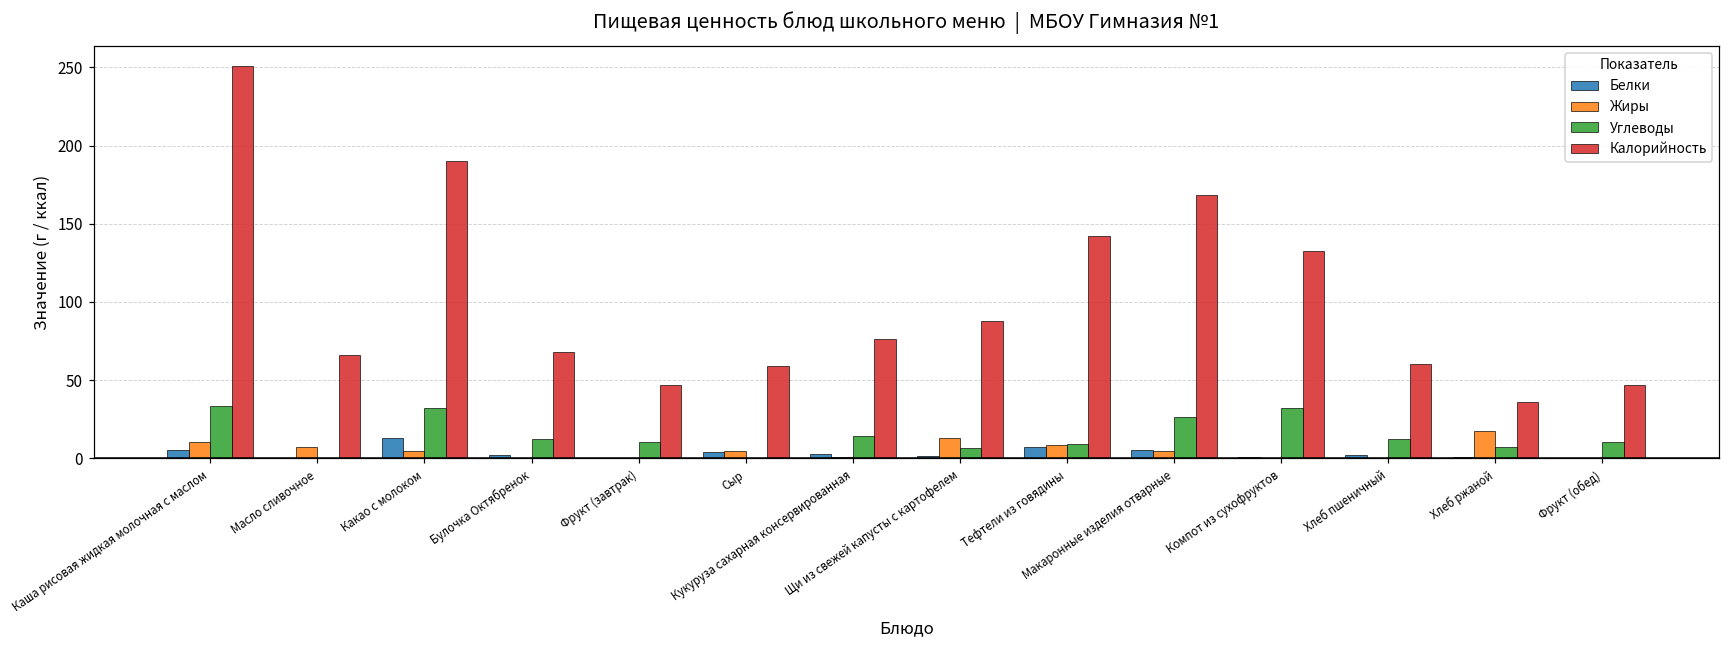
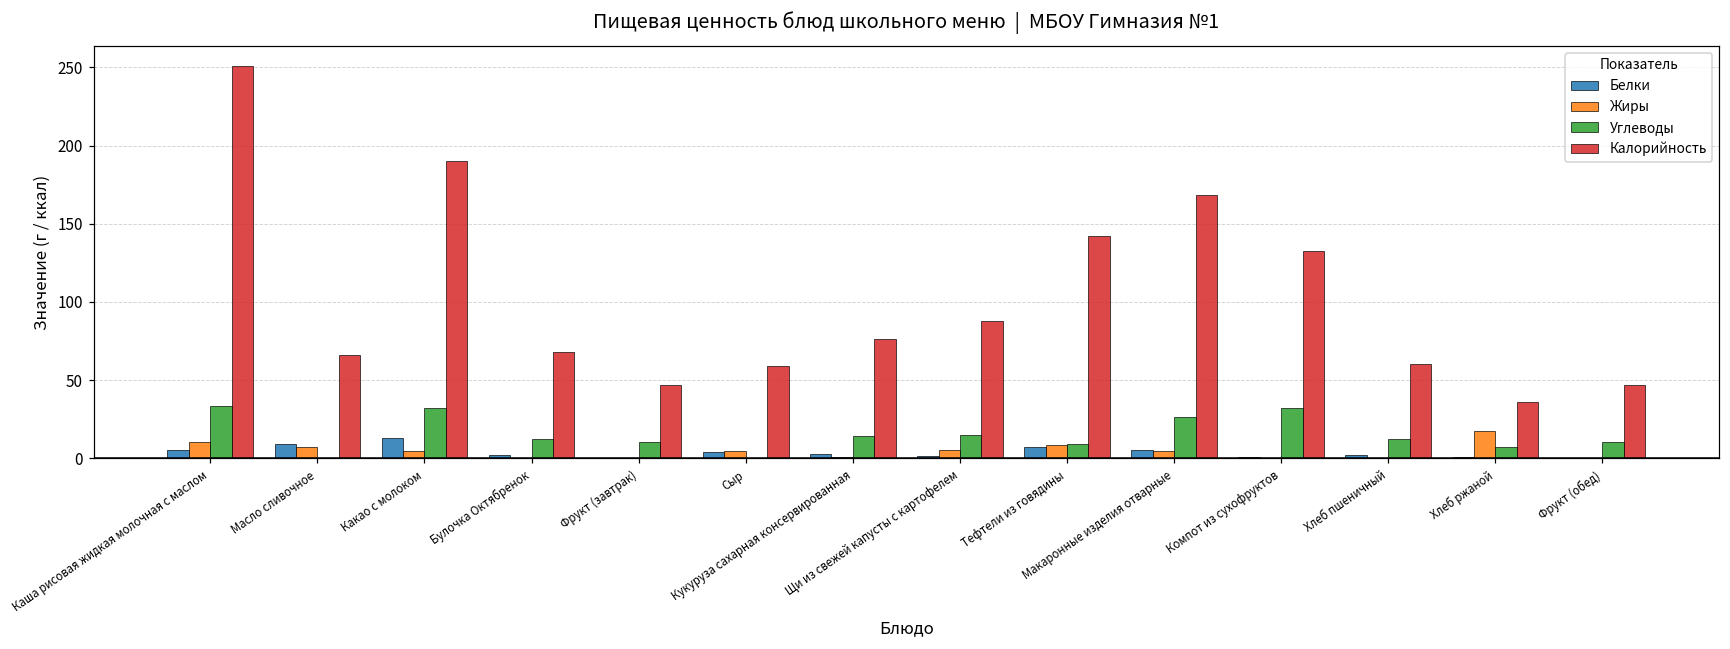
Белки, Масло сливочное: 0 -> 9
Жиры, Щи из свежей капусты с картофелем: 13 -> 5
Углеводы, Щи из свежей капусты с картофелем: 7 -> 15
